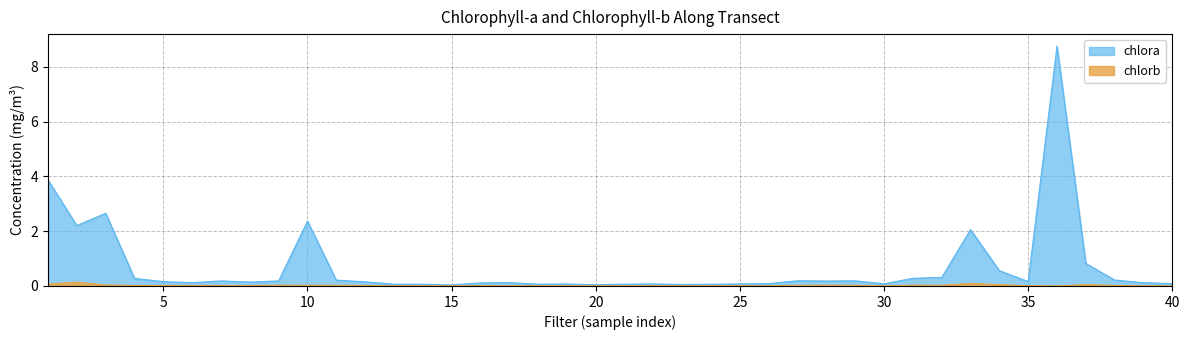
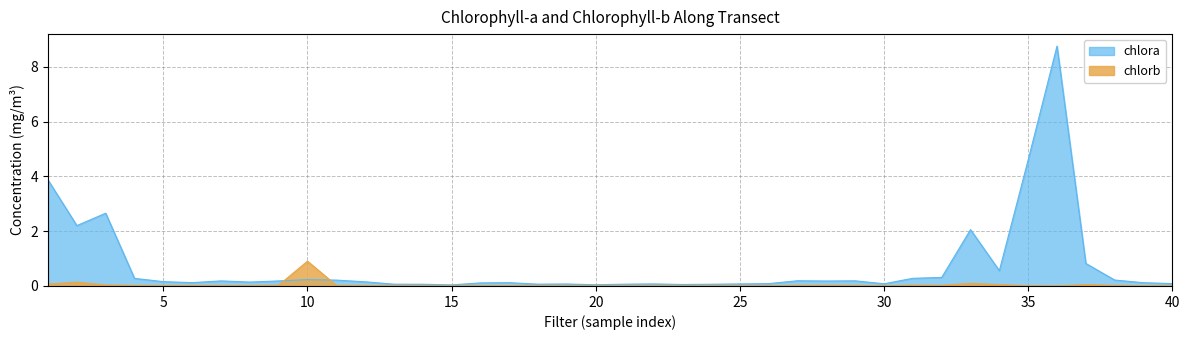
chlora, 10: 2.4 -> 0.2
chlorb, 10: 0.0 -> 0.9
chlora, 35: 0.2 -> 4.6
